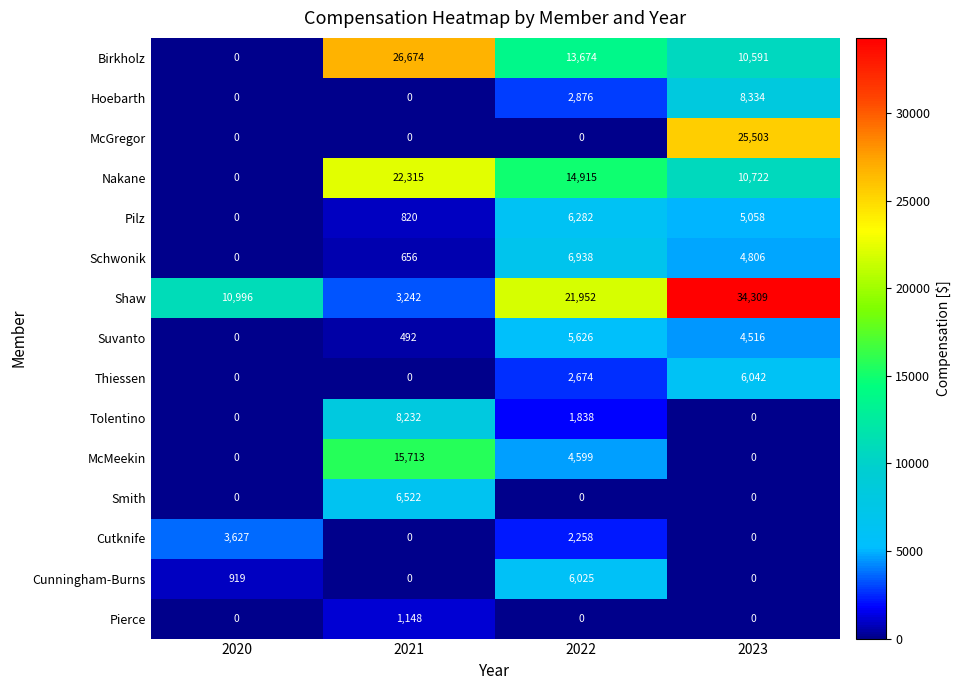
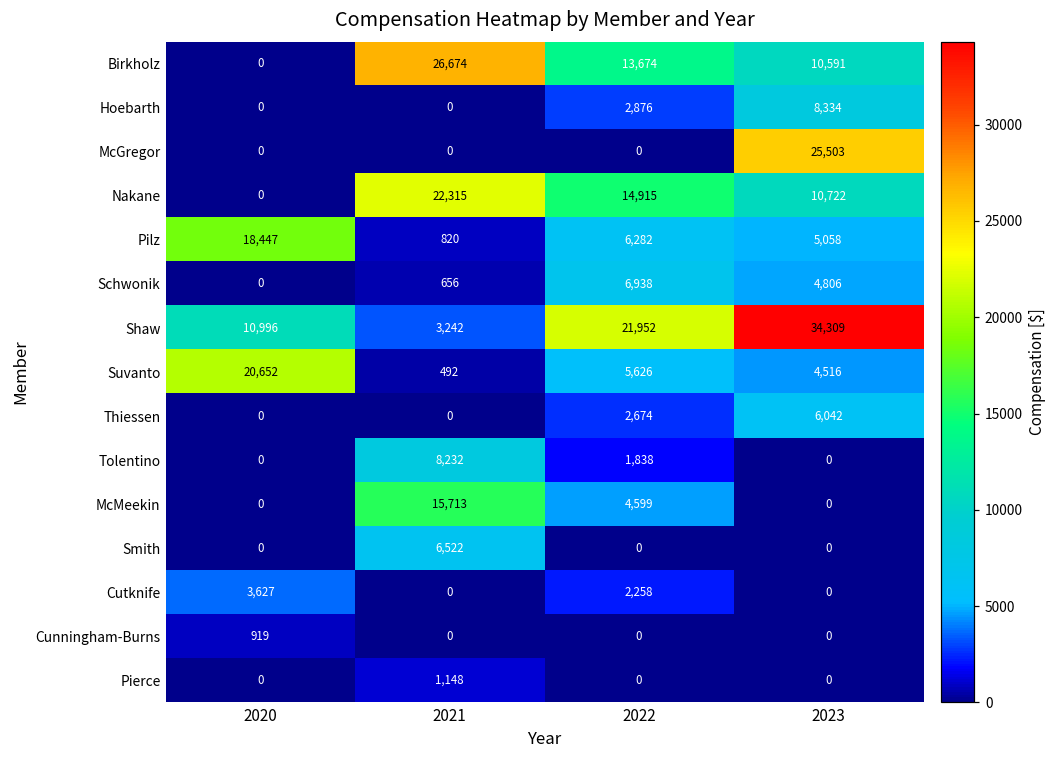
Pilz, 2020: 0 -> 18,447
Suvanto, 2020: 0 -> 20,652
Cunningham-Burns, 2022: 6,025 -> 0
